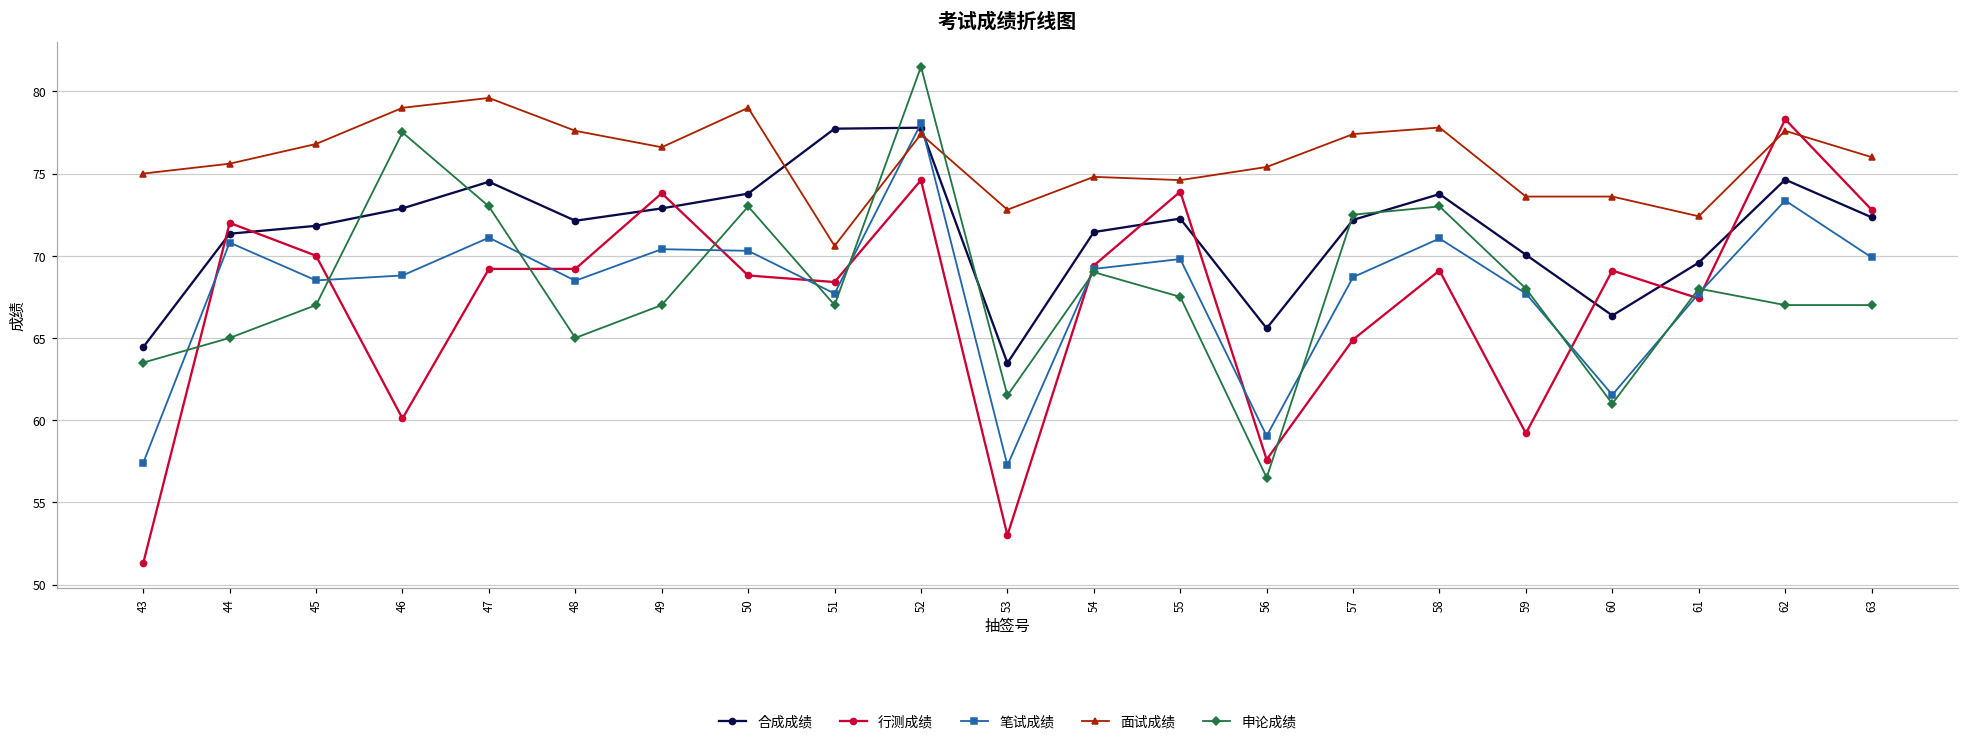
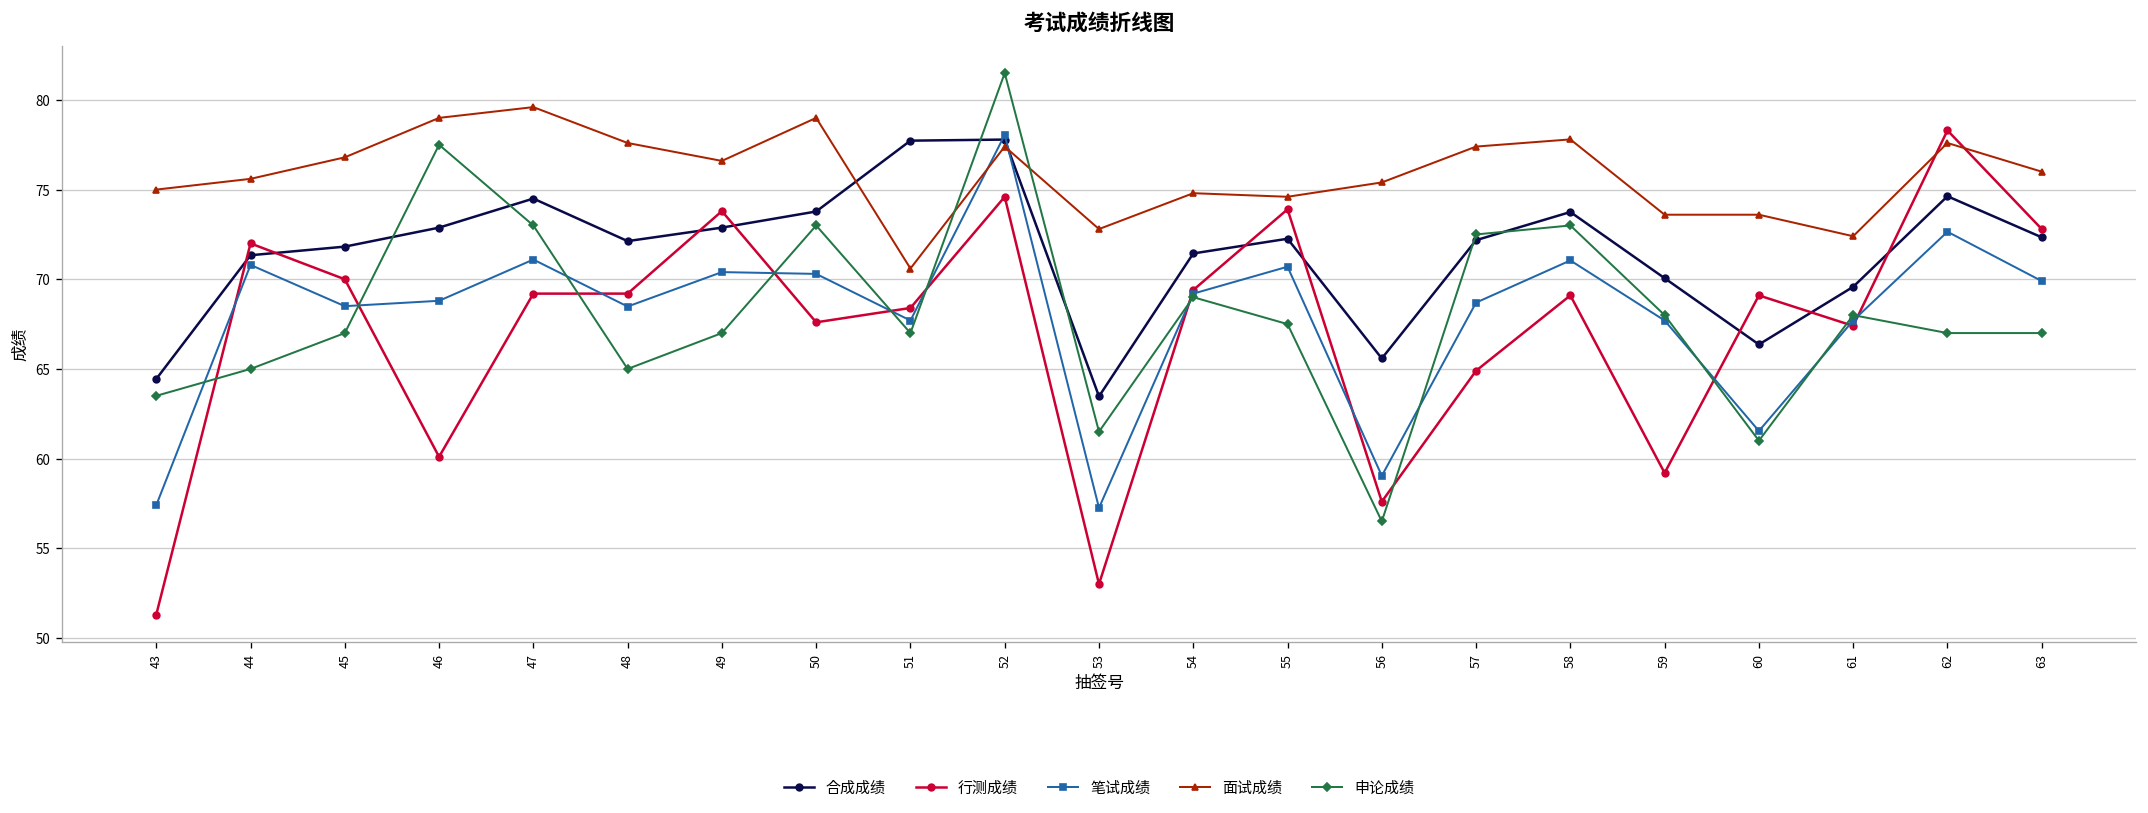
行测成绩, 50: 68.8 -> 67.6
笔试成绩, 55: 69.8 -> 70.7
笔试成绩, 62: 73.4 -> 72.7
